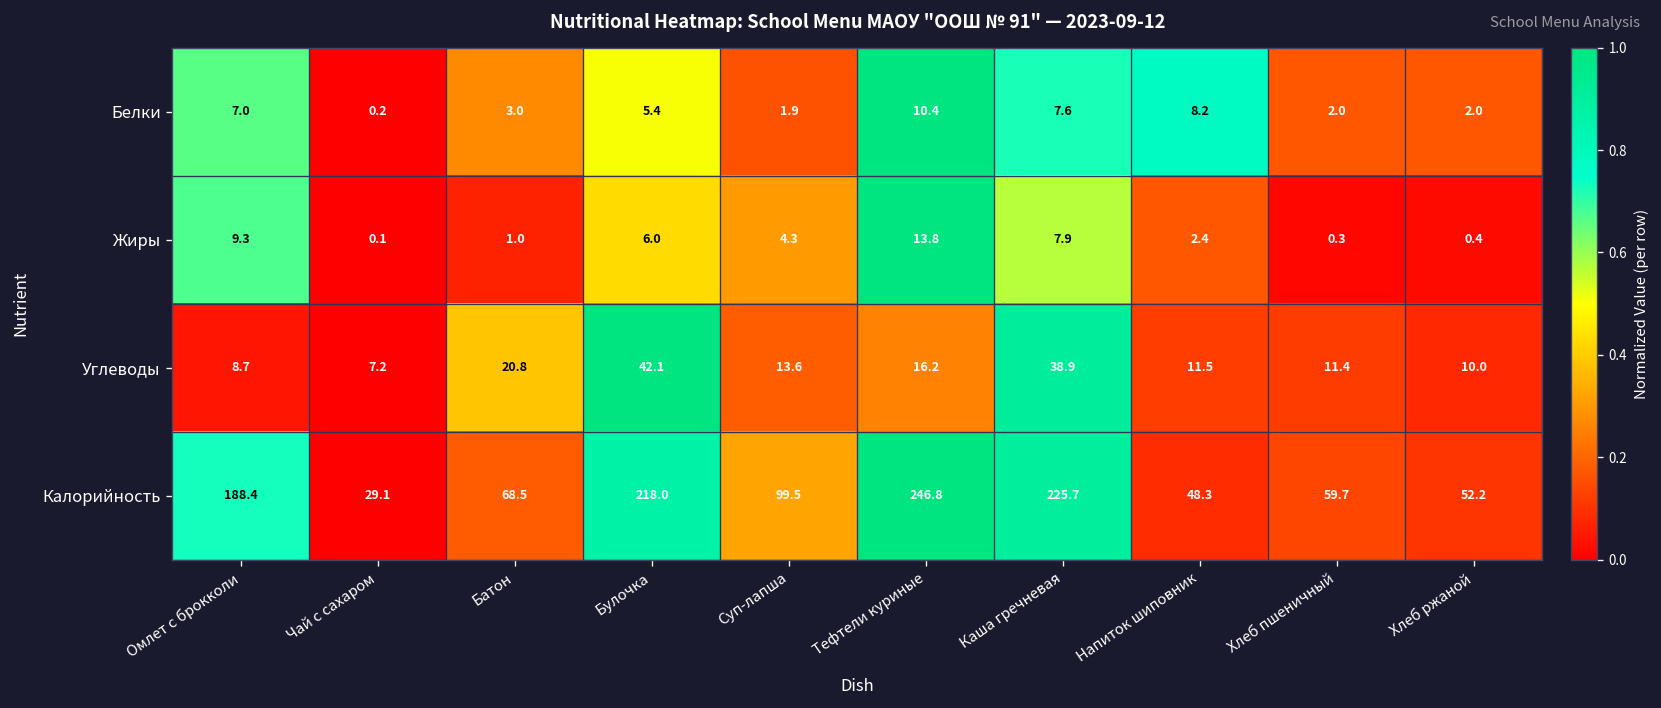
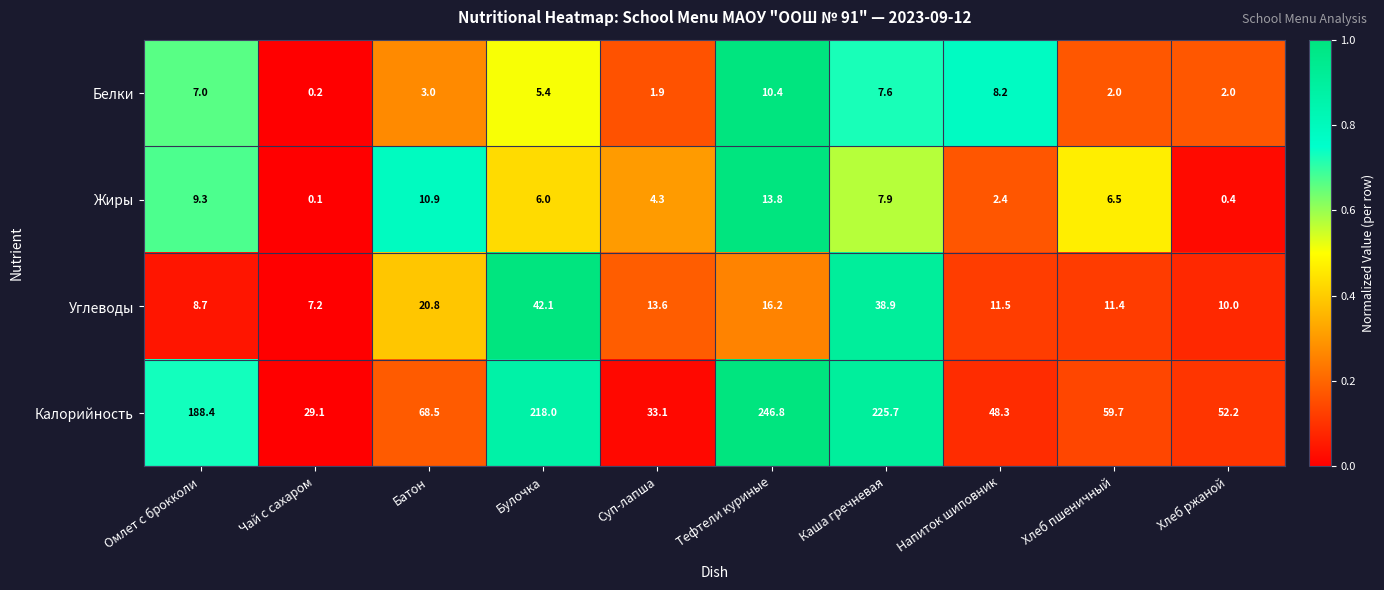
Жиры, Батон: 1.0 -> 10.9
Жиры, Хлеб пшеничный: 0.3 -> 6.5
Калорийность, Суп-лапша: 99.5 -> 33.1
